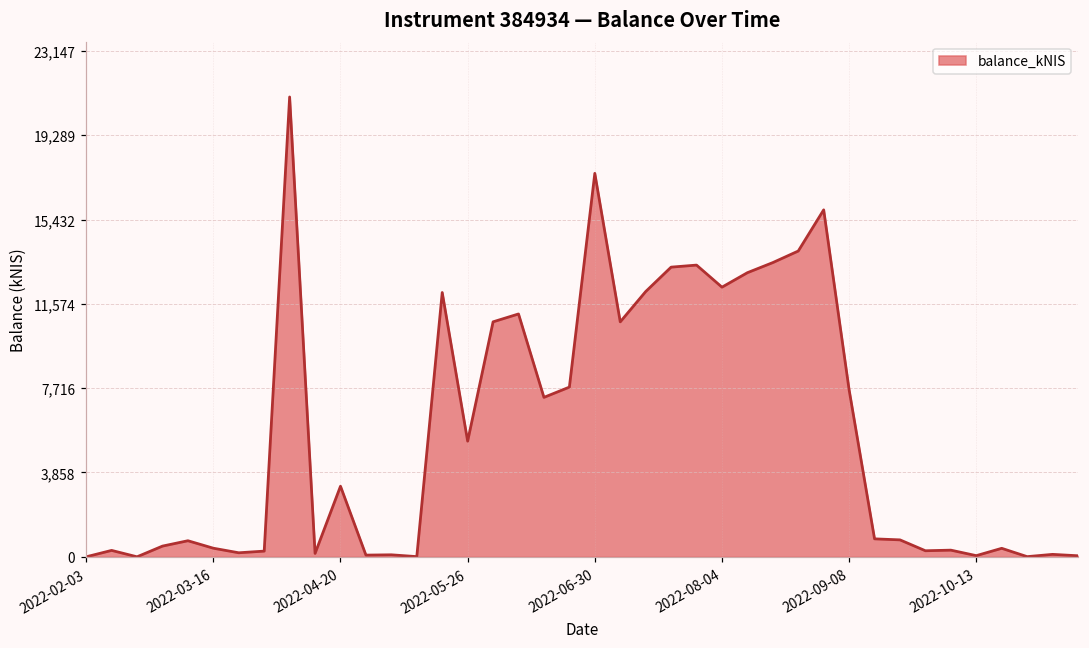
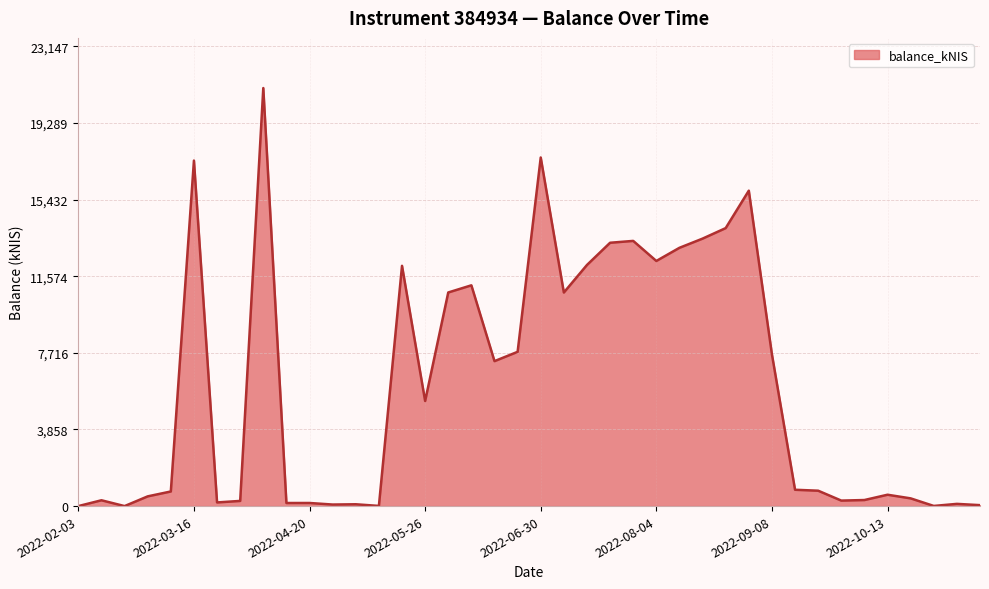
2022-03-16: 400 -> 17,400
2022-04-20: 3,200 -> 200
2022-10-13: 100 -> 600
